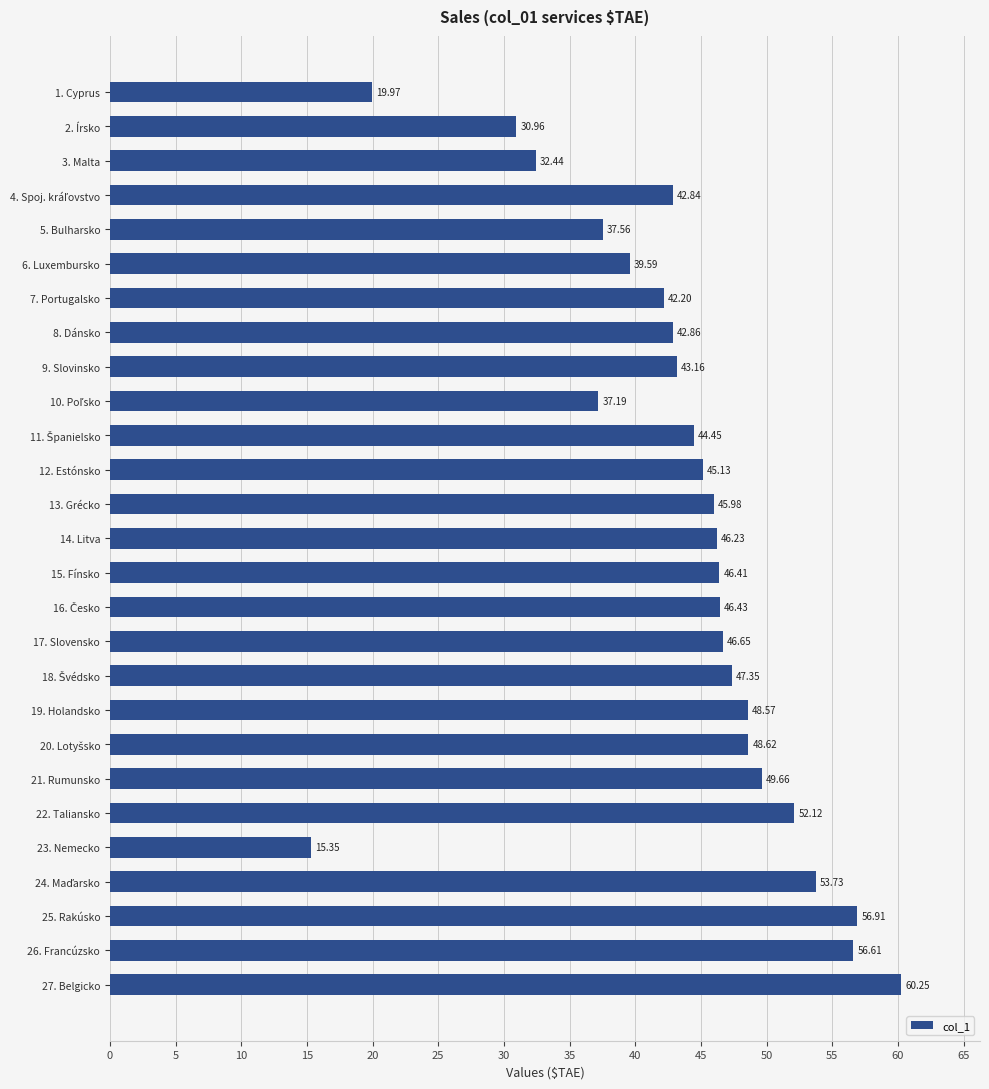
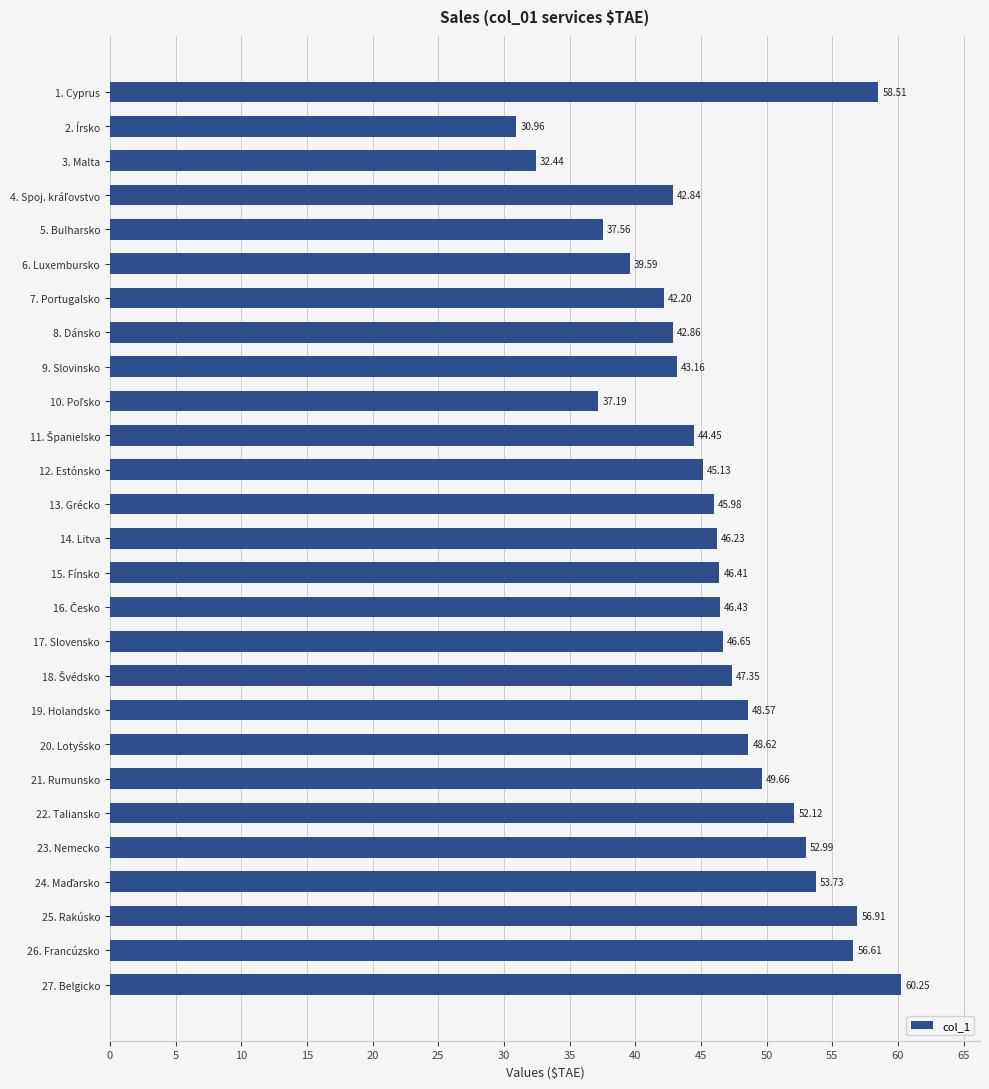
1. Cyprus: 19.97 -> 58.51
23. Nemecko: 15.35 -> 52.99
